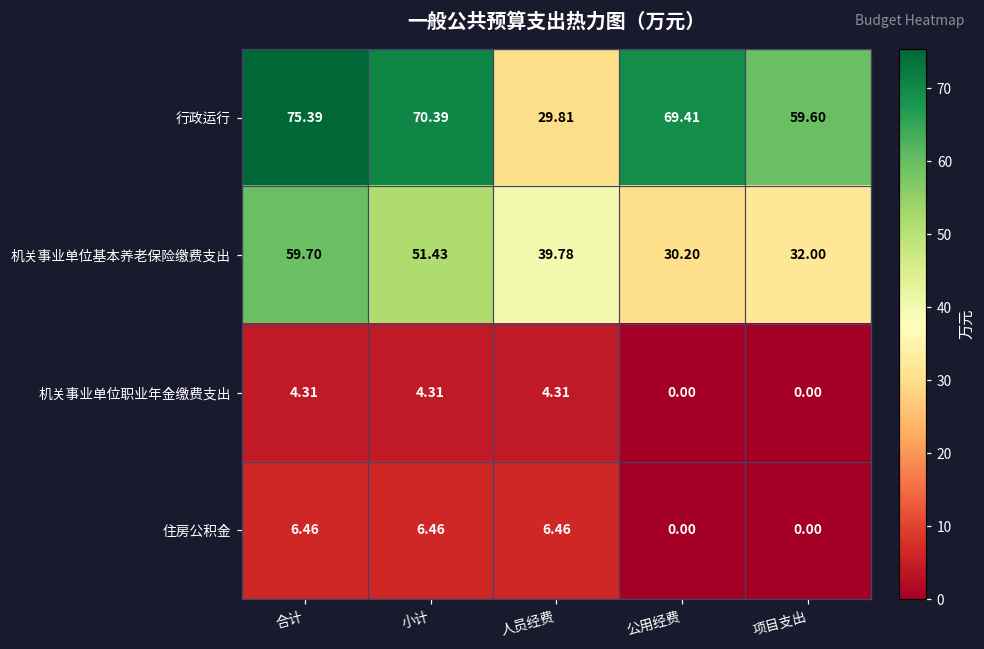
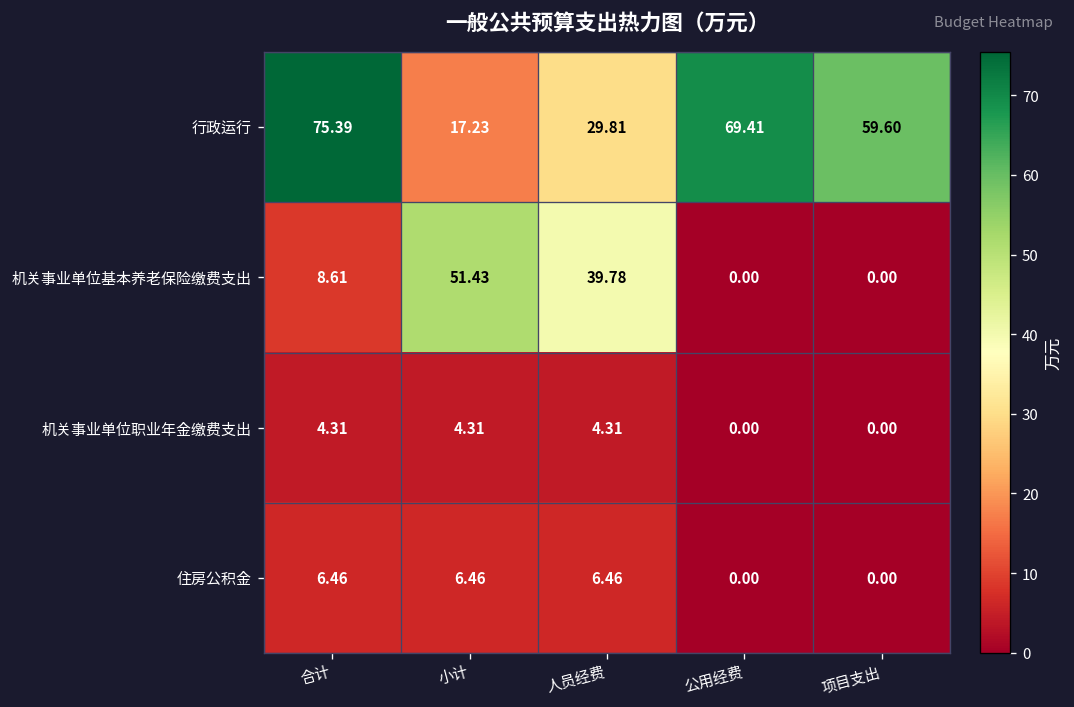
行政运行, 小计: 70.39 -> 17.23
机关事业单位基本养老保险缴费支出, 合计: 59.70 -> 8.61
机关事业单位基本养老保险缴费支出, 公用经费: 30.20 -> 0.00
机关事业单位基本养老保险缴费支出, 项目支出: 32.00 -> 0.00
